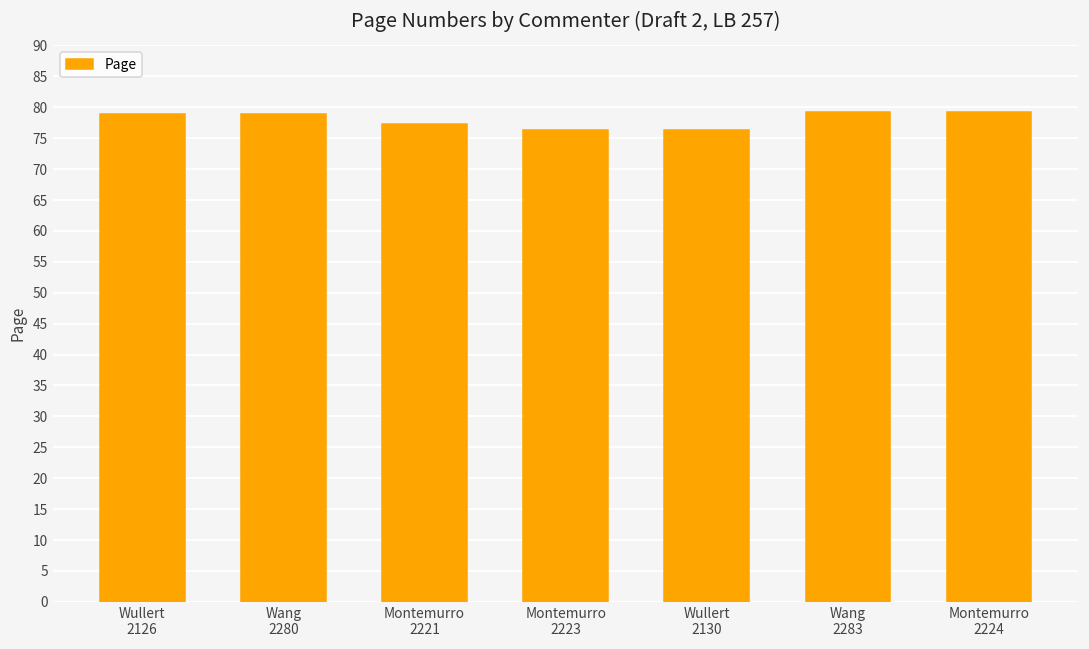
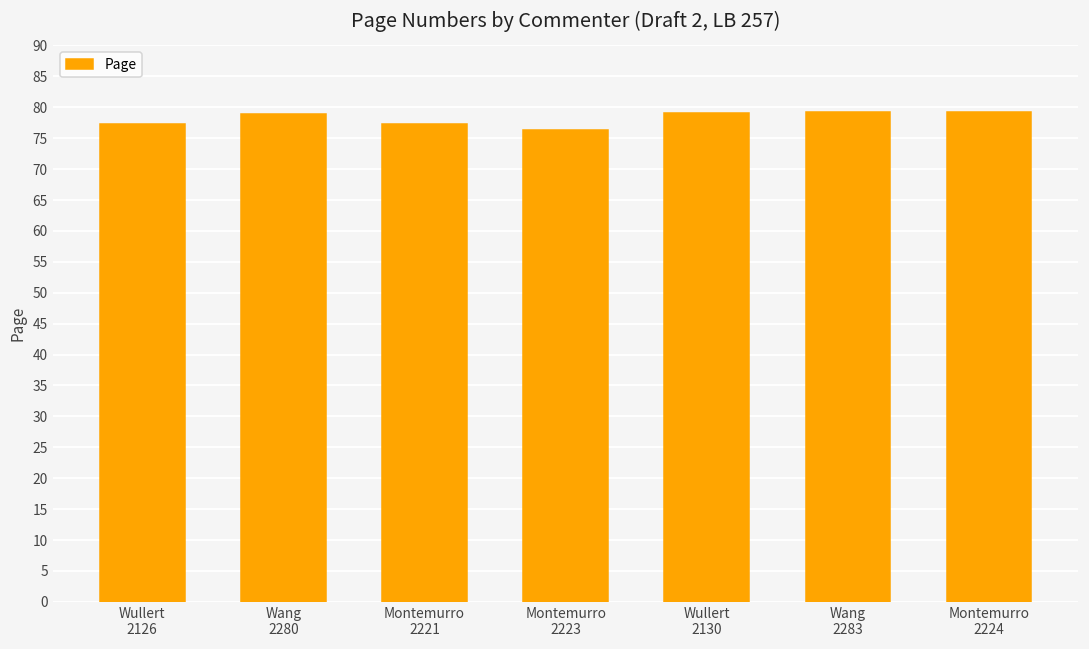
Wullert 2126: 79 -> 77
Wullert 2130: 76 -> 79
